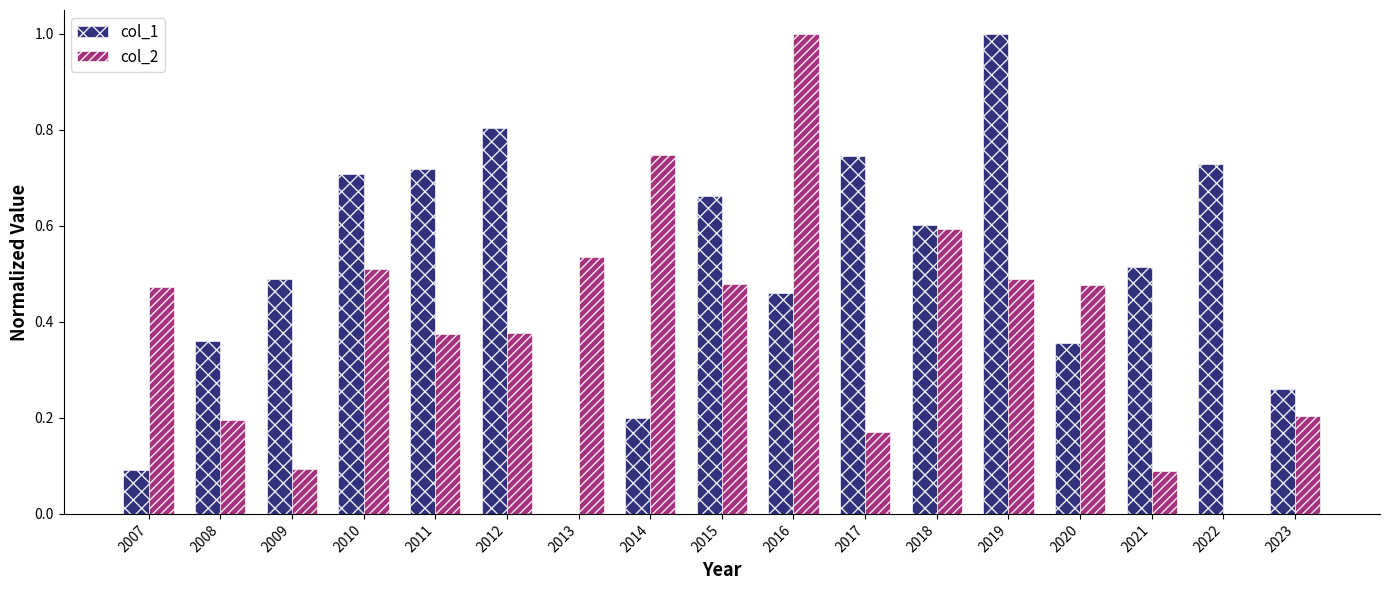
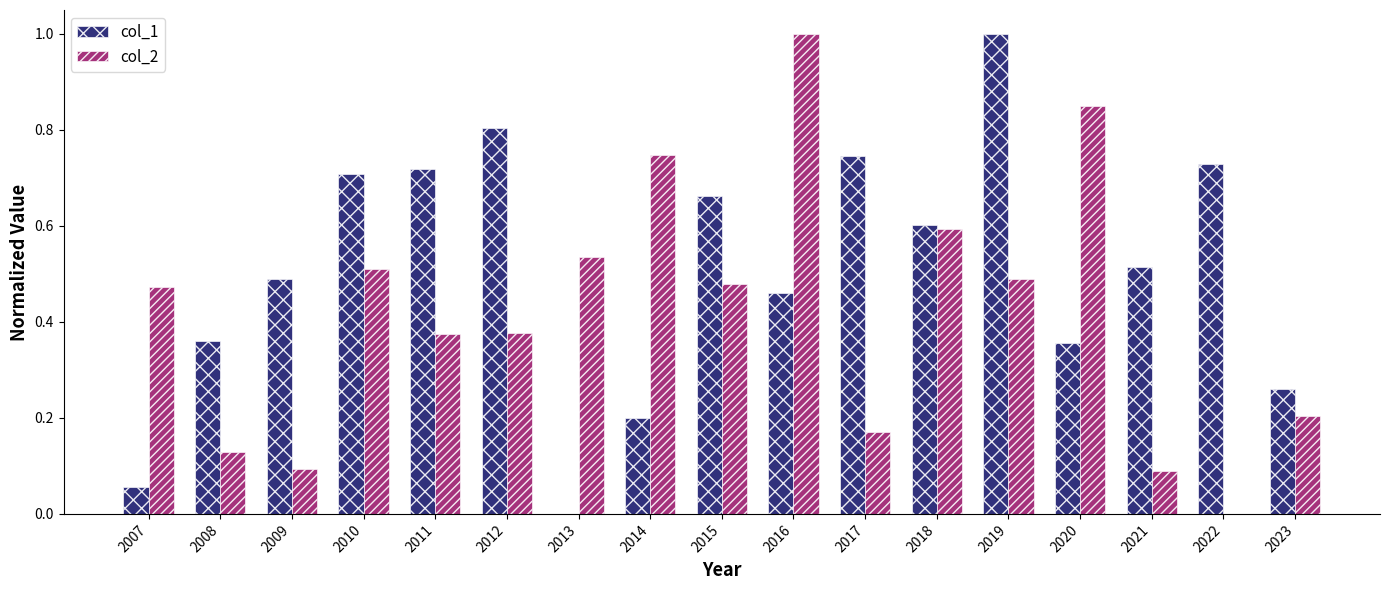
col_1, 2007: 0.09 -> 0.06
col_2, 2008: 0.19 -> 0.13
col_2, 2020: 0.48 -> 0.85
